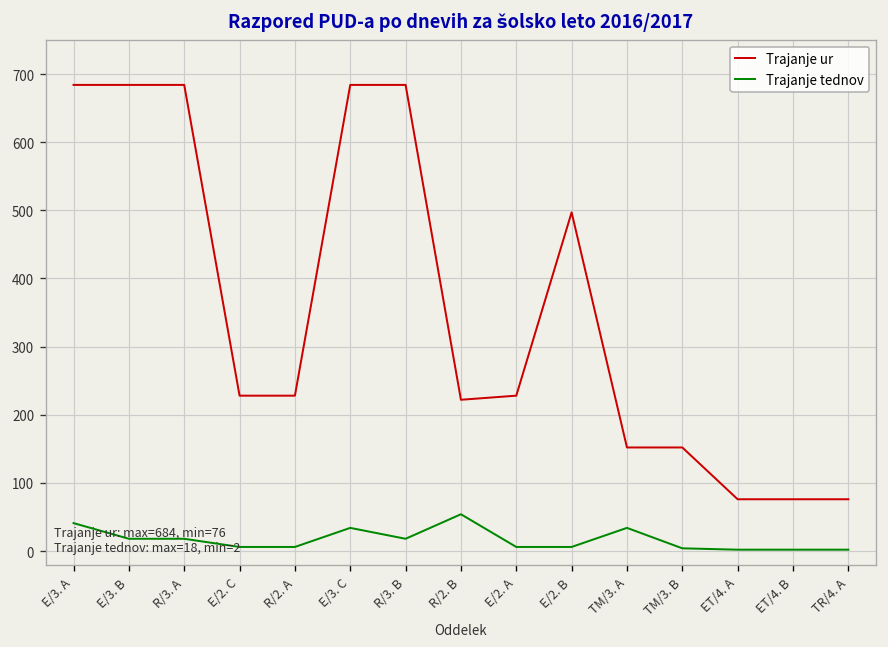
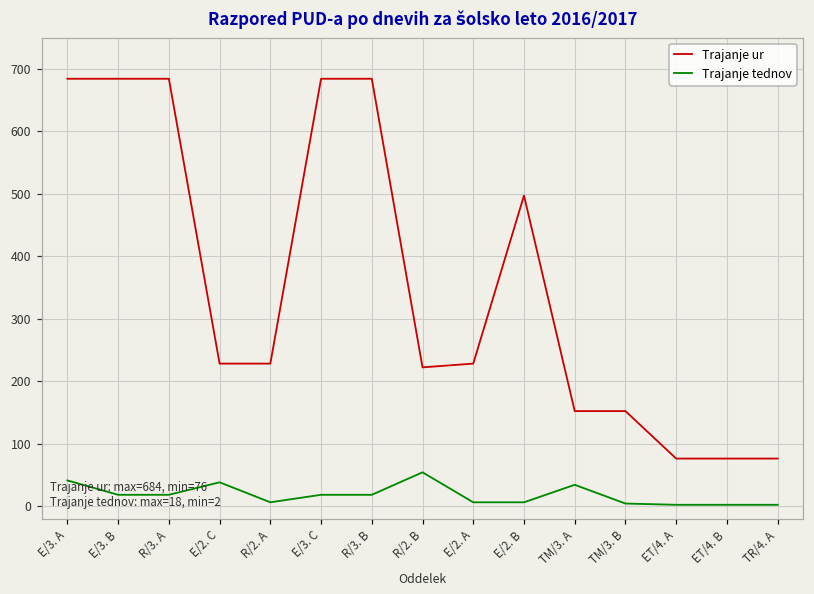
Trajanje tednov, E/2. C: 10 -> 40
Trajanje tednov, E/3. C: 30 -> 20
